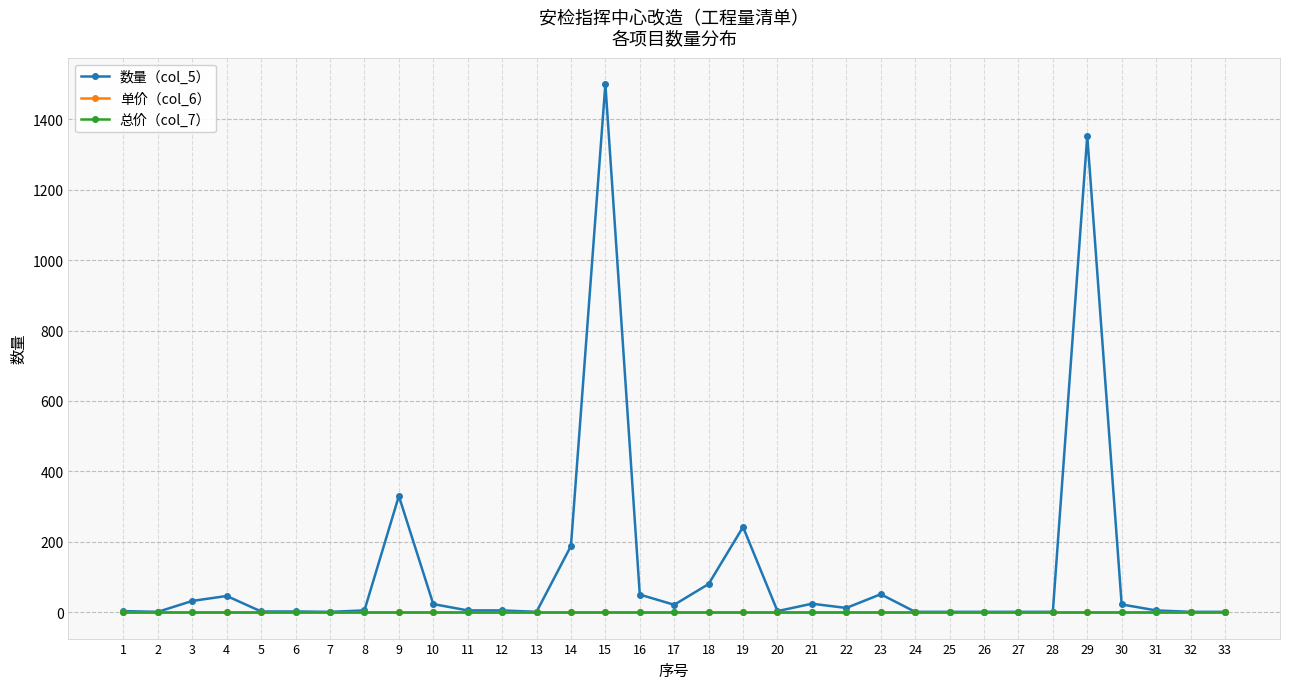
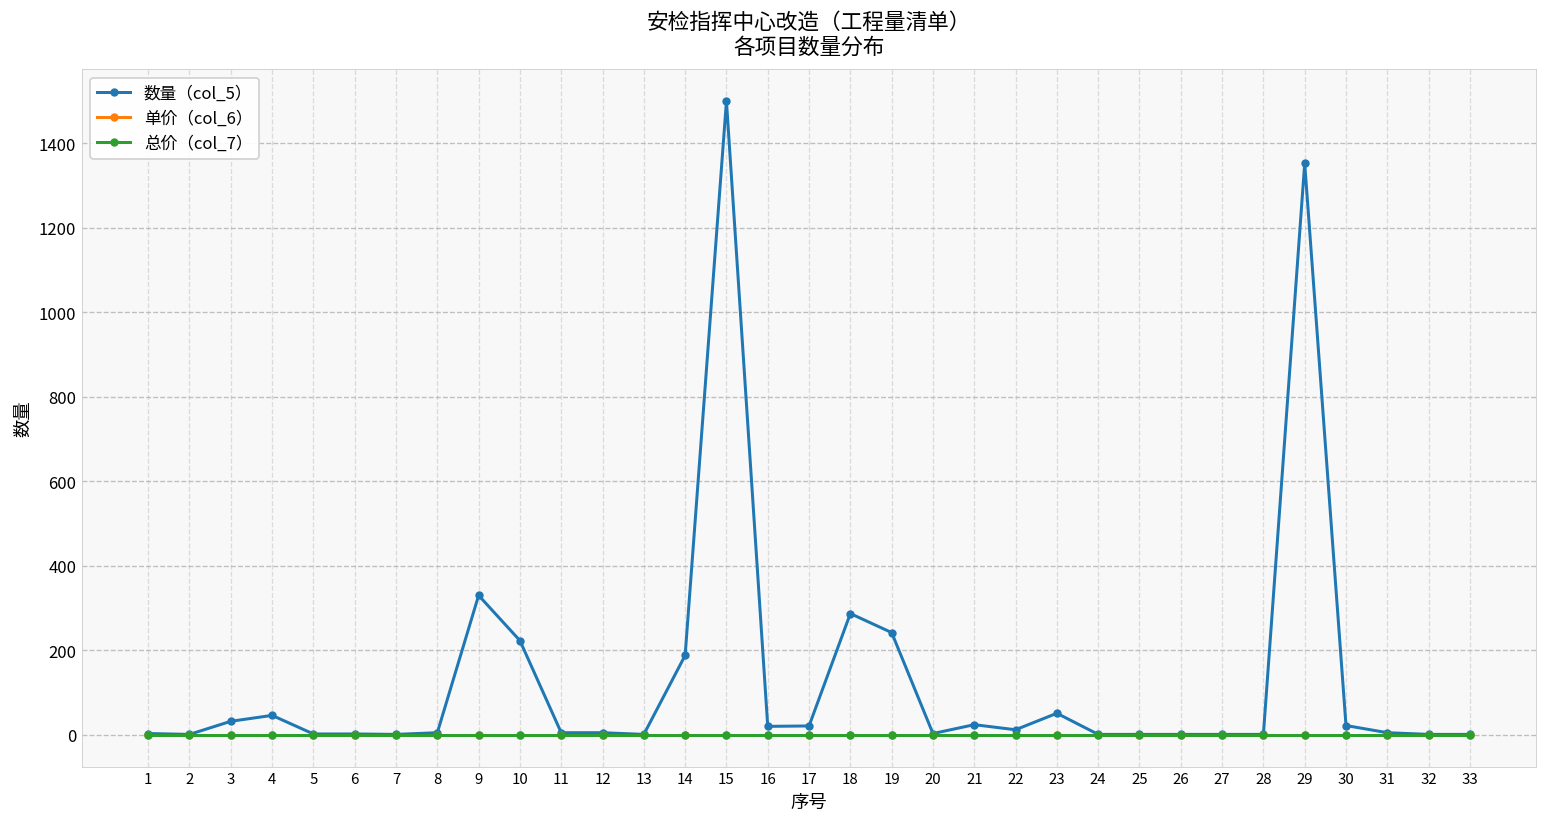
数量（col_5）, 10: 20 -> 220
数量（col_5）, 16: 50 -> 20
数量（col_5）, 18: 80 -> 290
